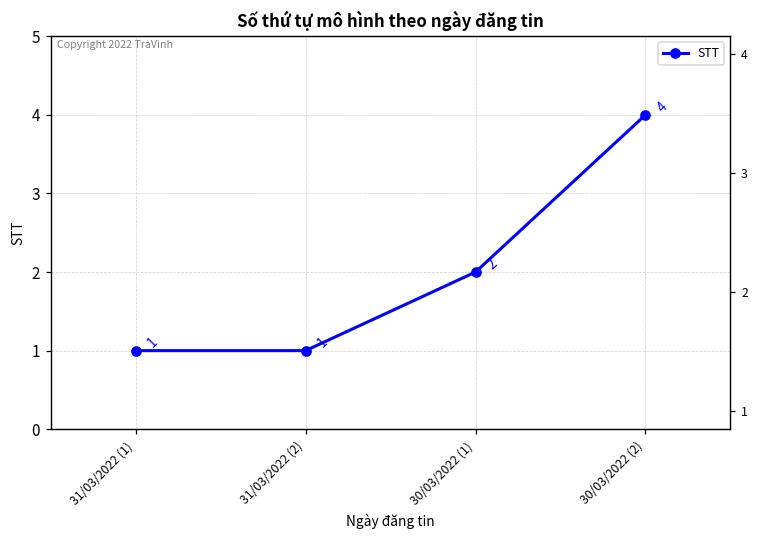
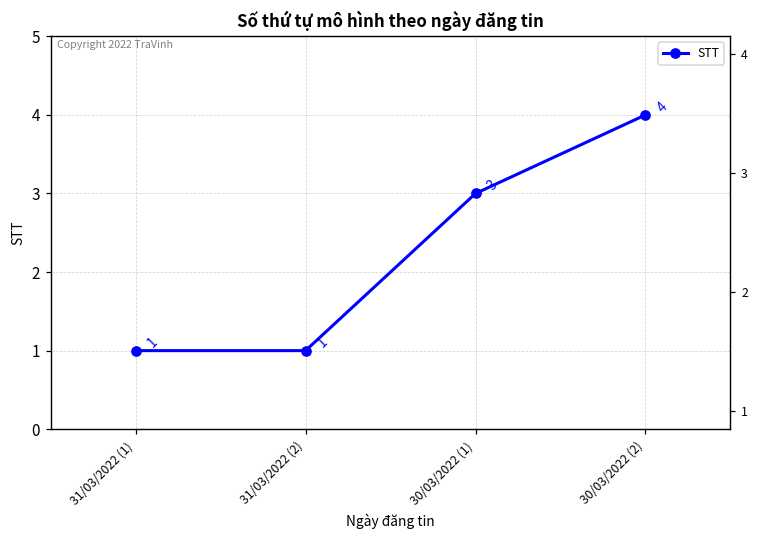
30/03/2022 (1): 2 -> 3
